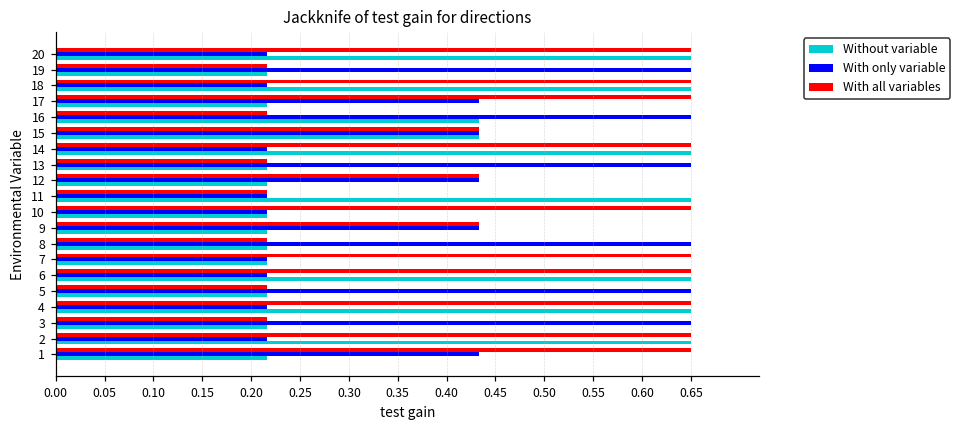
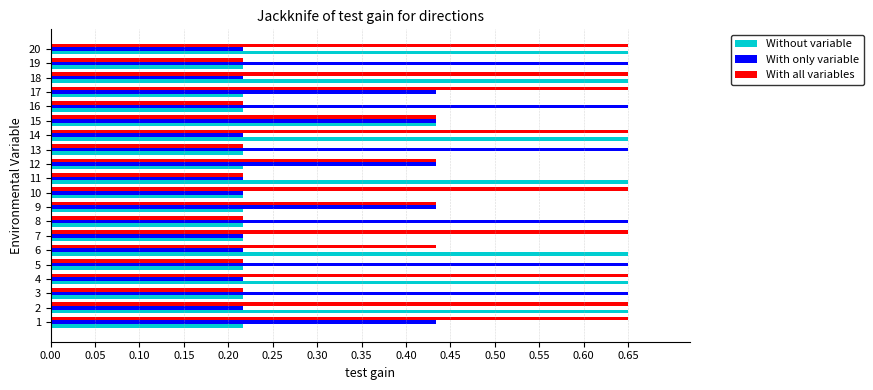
Without variable, 16: 0.43 -> 0.22
With all variables, 6: 0.65 -> 0.43
